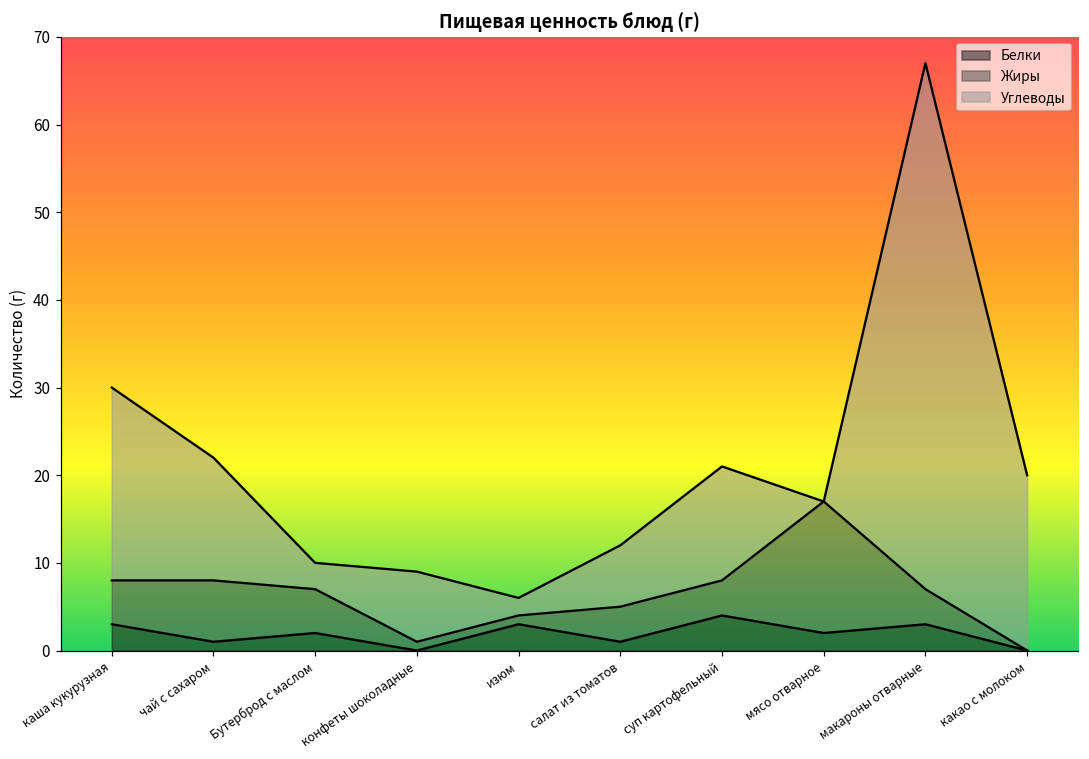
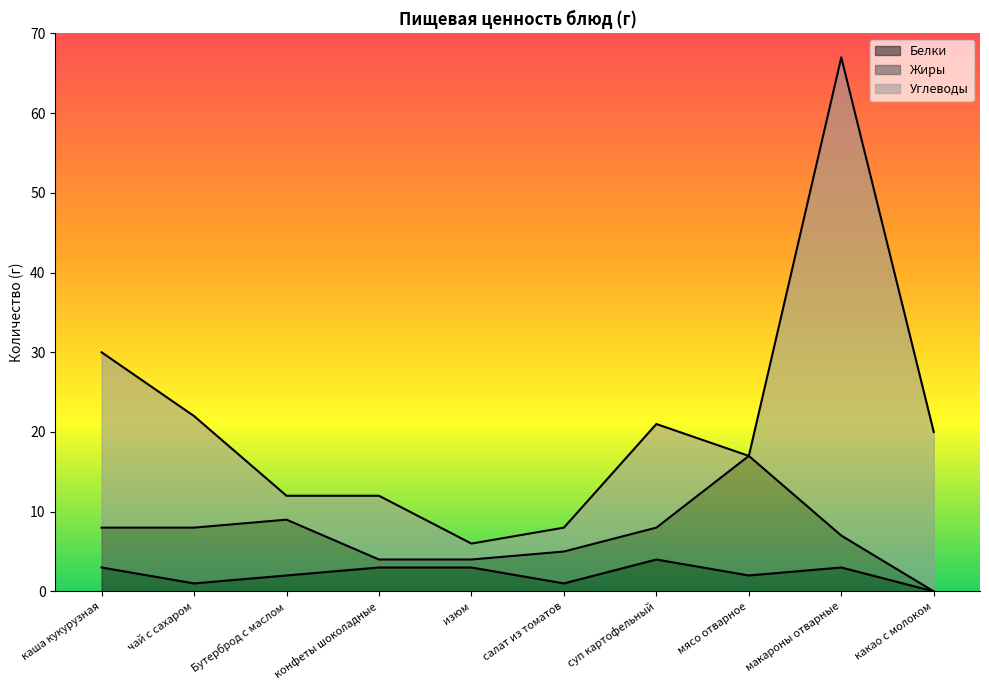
Жиры, Бутерброд с маслом: 5 -> 7
Белки, конфеты шоколадные: 0 -> 3
Углеводы, салат из томатов: 7 -> 3
